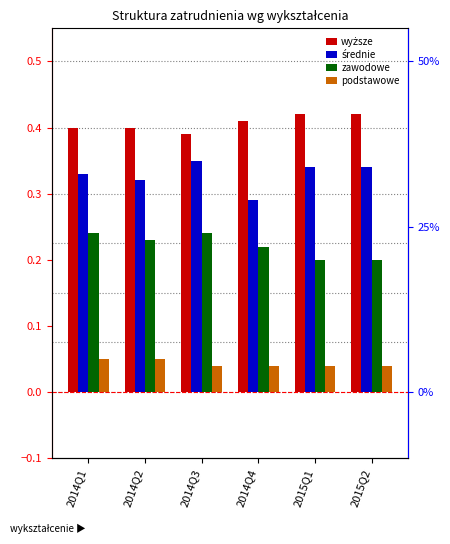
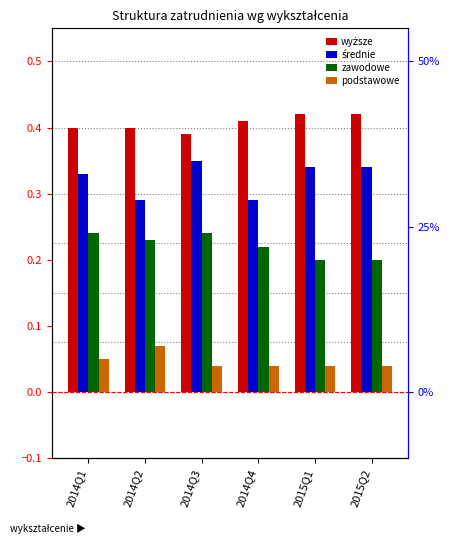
średnie, 2014Q2: 0.32 -> 0.29
podstawowe, 2014Q2: 0.05 -> 0.07
